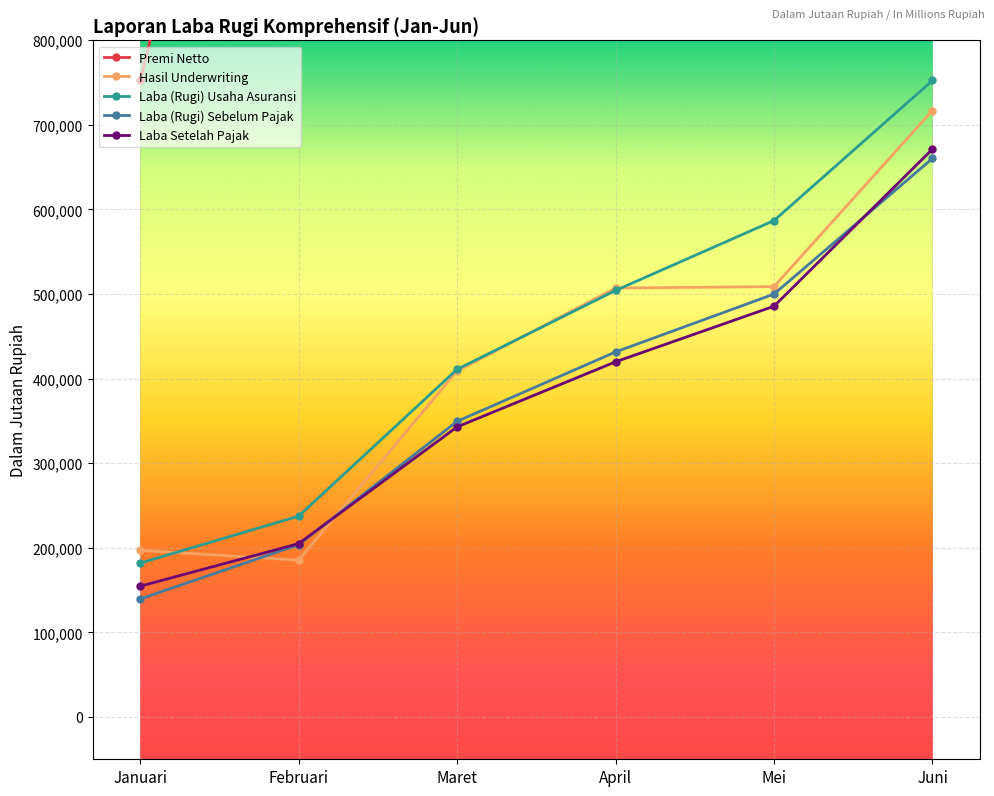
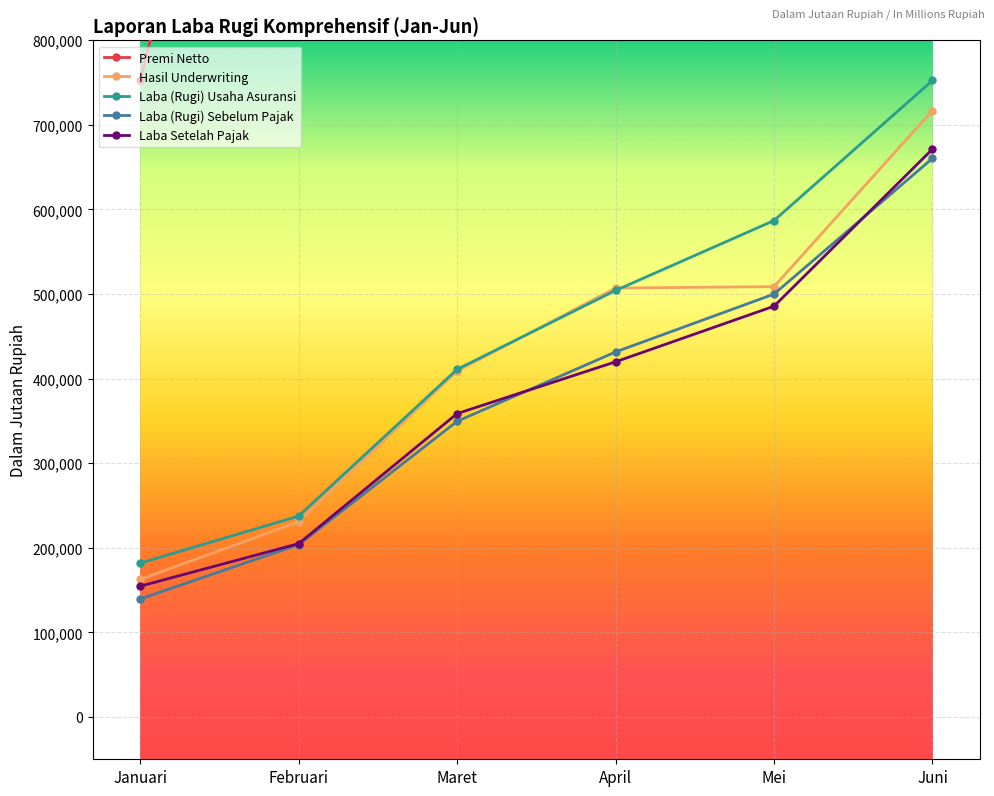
Hasil Underwriting, Januari: 200,000 -> 160,000
Hasil Underwriting, Februari: 190,000 -> 230,000
Laba Setelah Pajak, Maret: 340,000 -> 360,000
